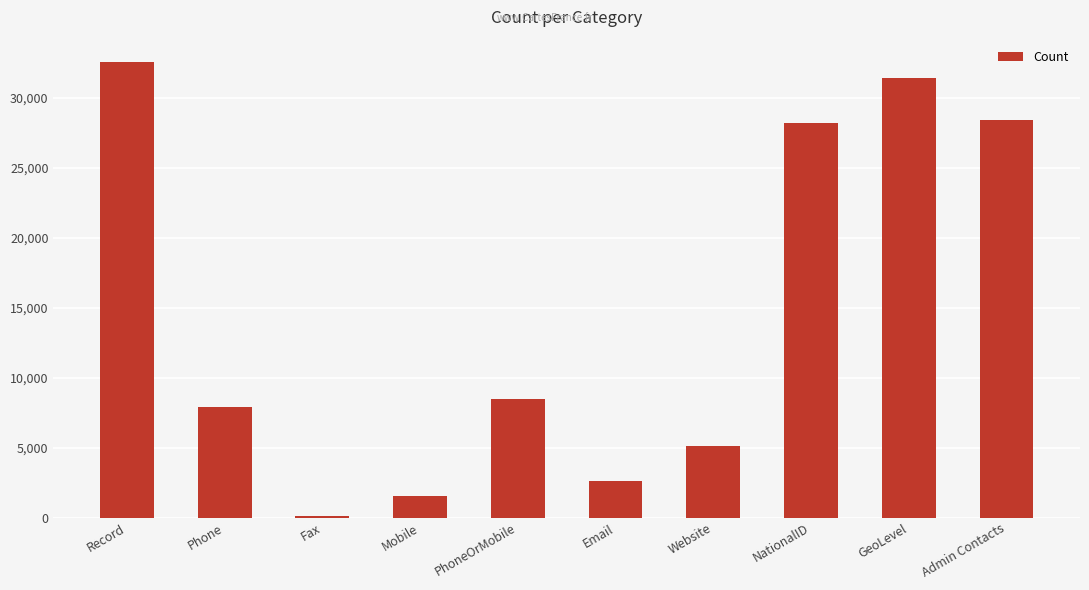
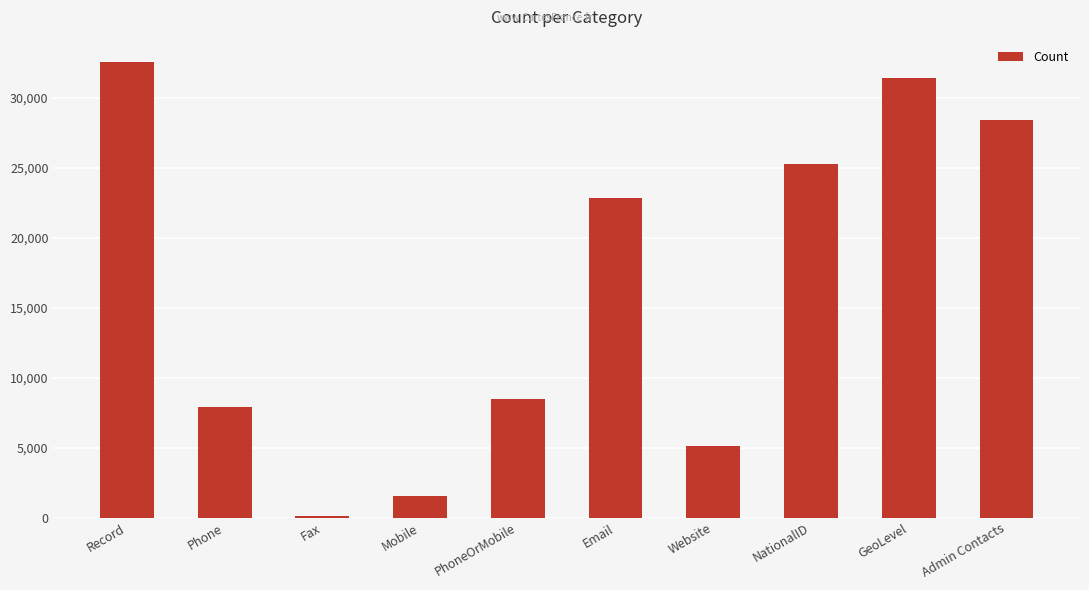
Email: 2,600 -> 22,800
NationalID: 28,200 -> 25,300
